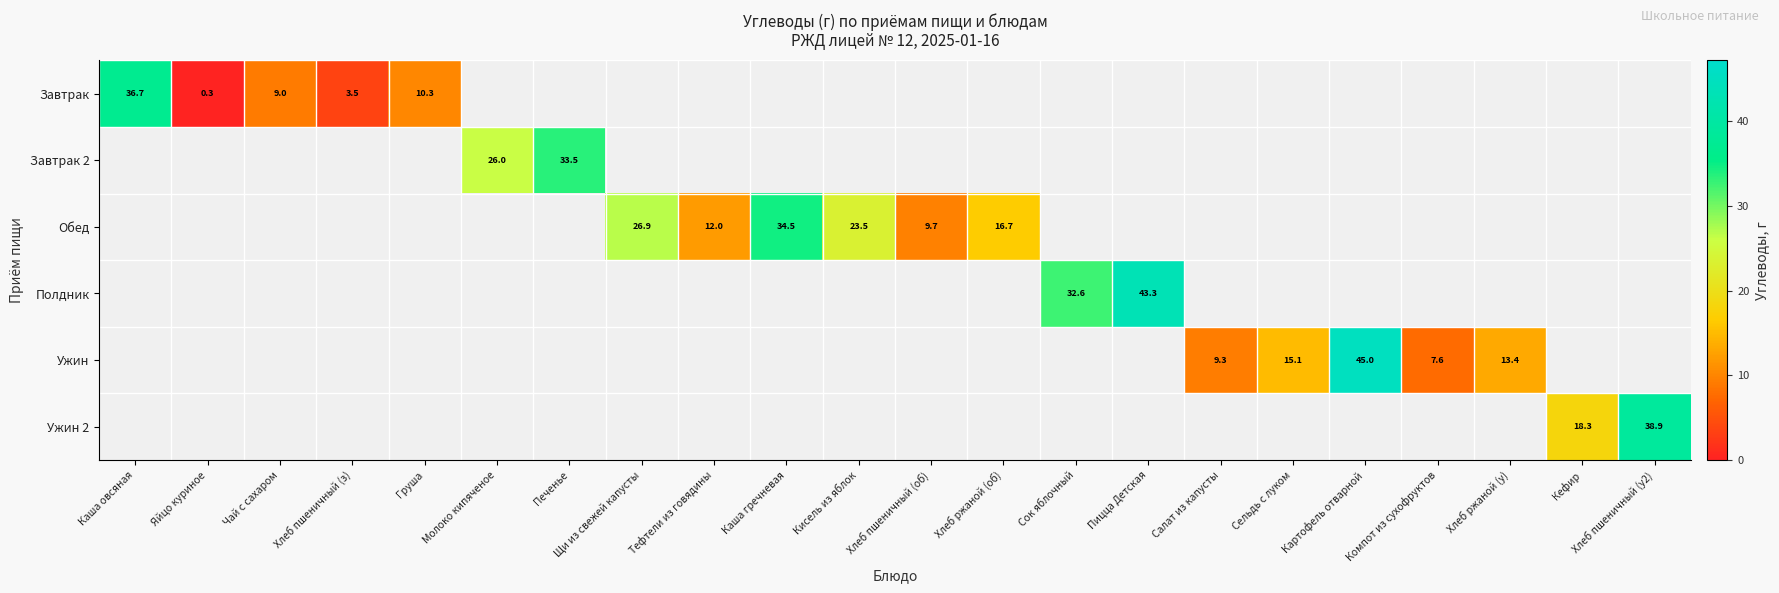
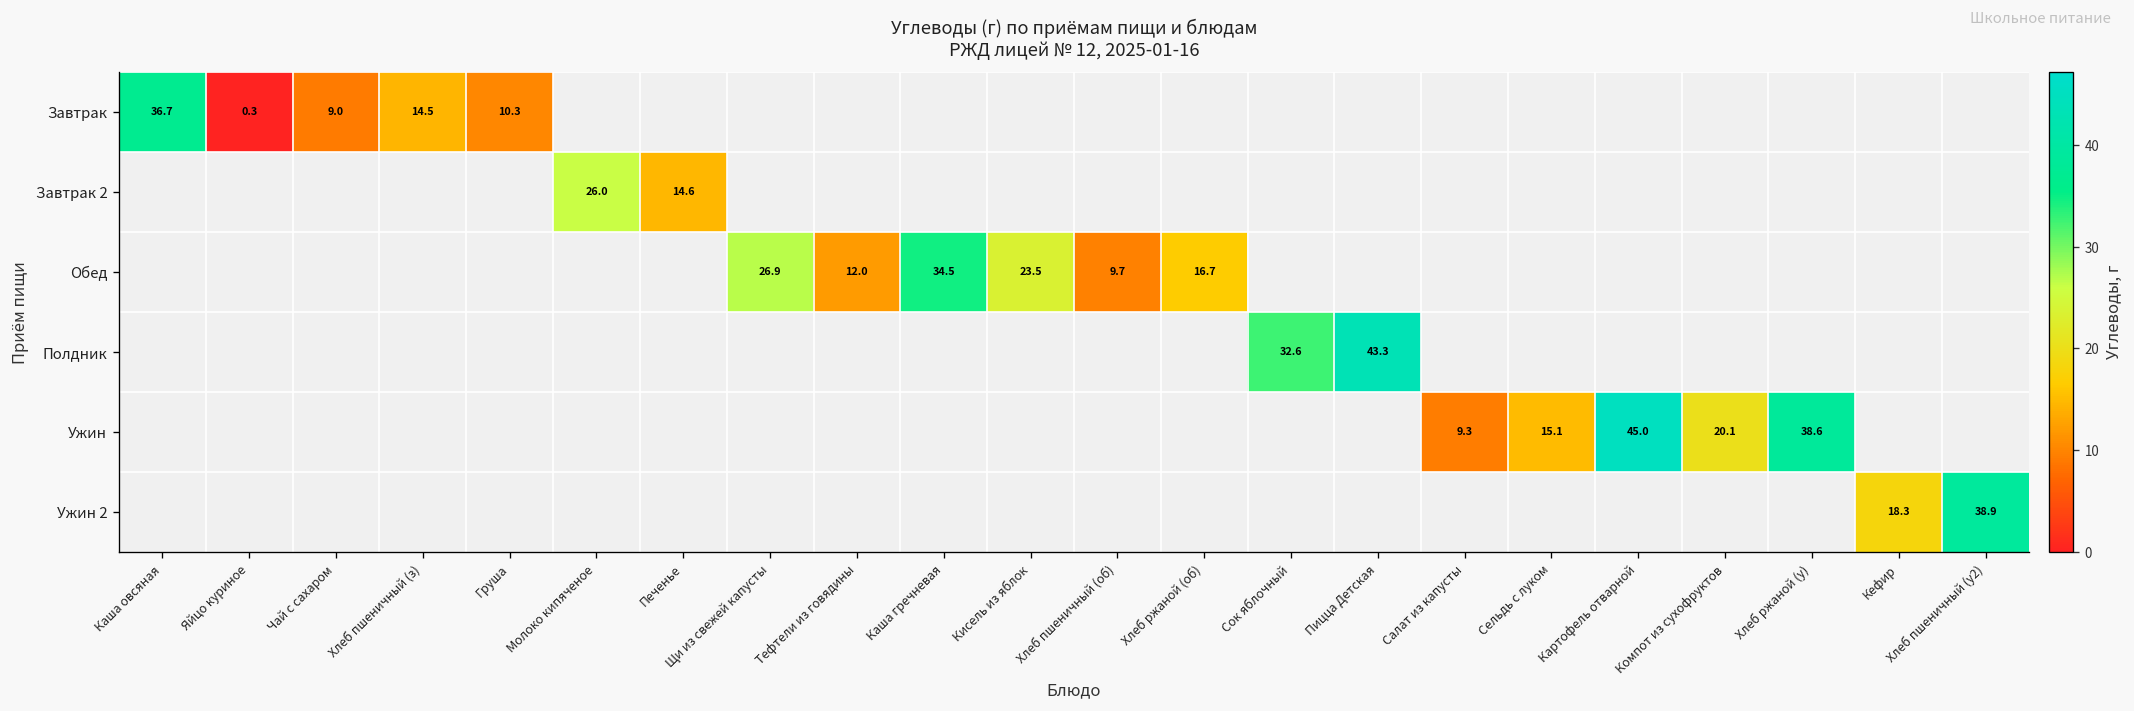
Завтрак, Хлеб пшеничный (з): 3.5 -> 14.5
Завтрак 2, Печенье: 33.5 -> 14.6
Ужин, Компот из сухофруктов: 7.6 -> 20.1
Ужин, Хлеб ржаной (у): 13.4 -> 38.6
